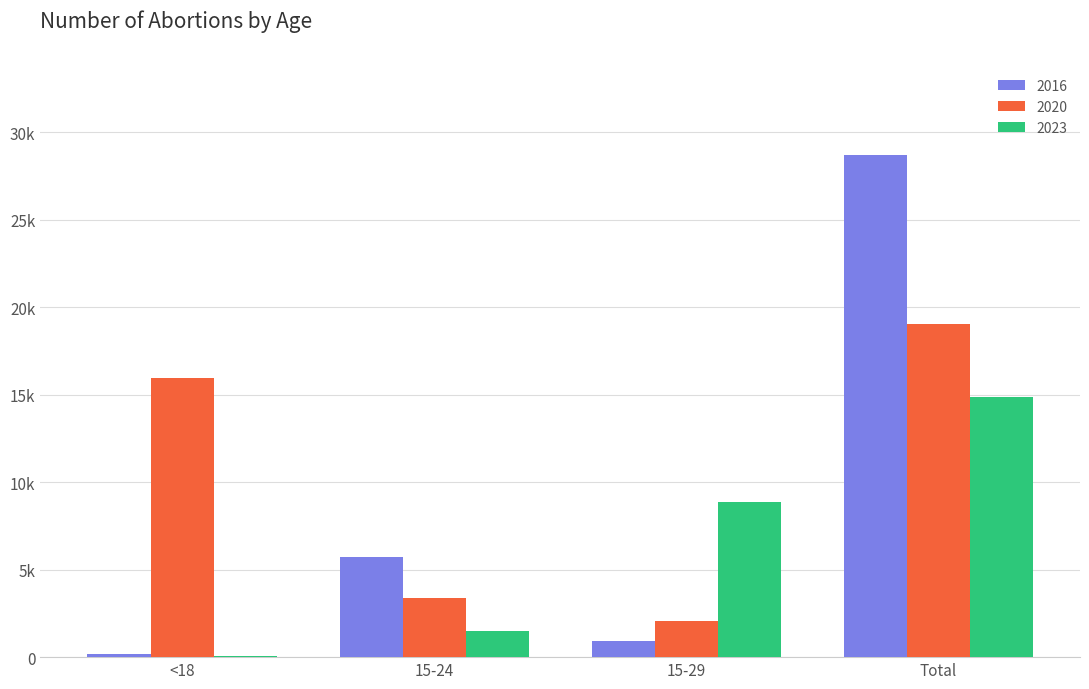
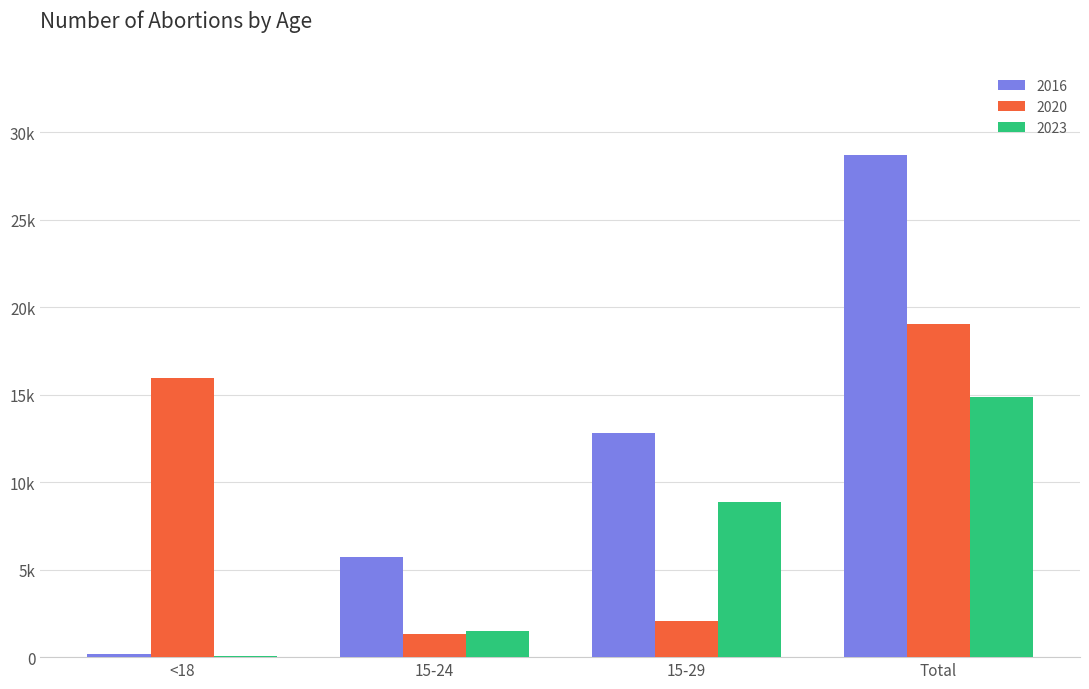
2020, 15-24: 3400 -> 1300
2016, 15-29: 900 -> 12800
